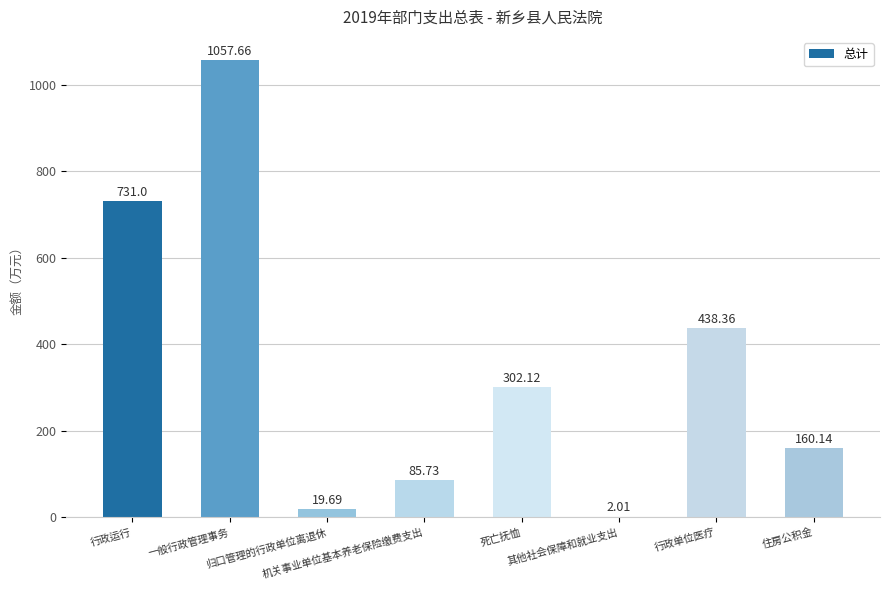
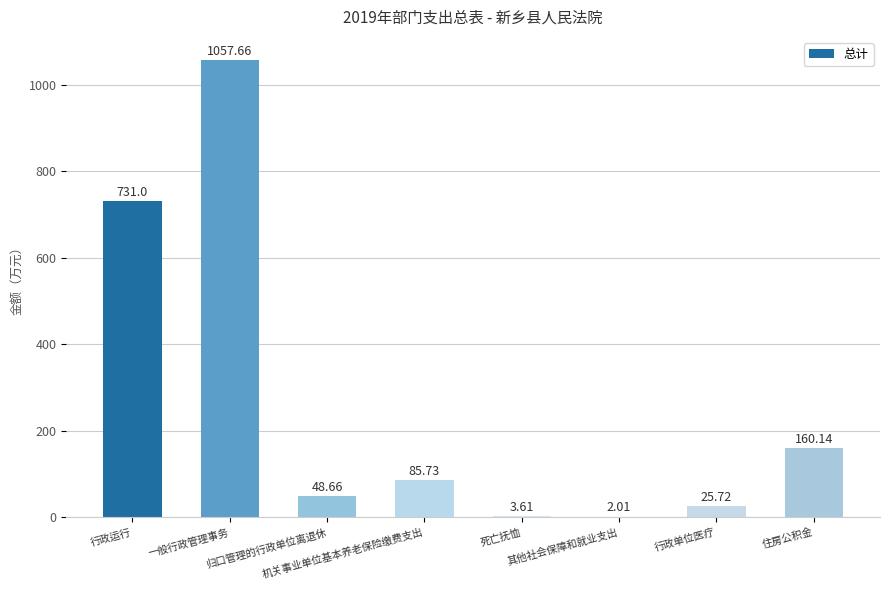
归口管理的行政单位离退休: 19.69 -> 48.66
死亡抚恤: 302.12 -> 3.61
行政单位医疗: 438.36 -> 25.72
